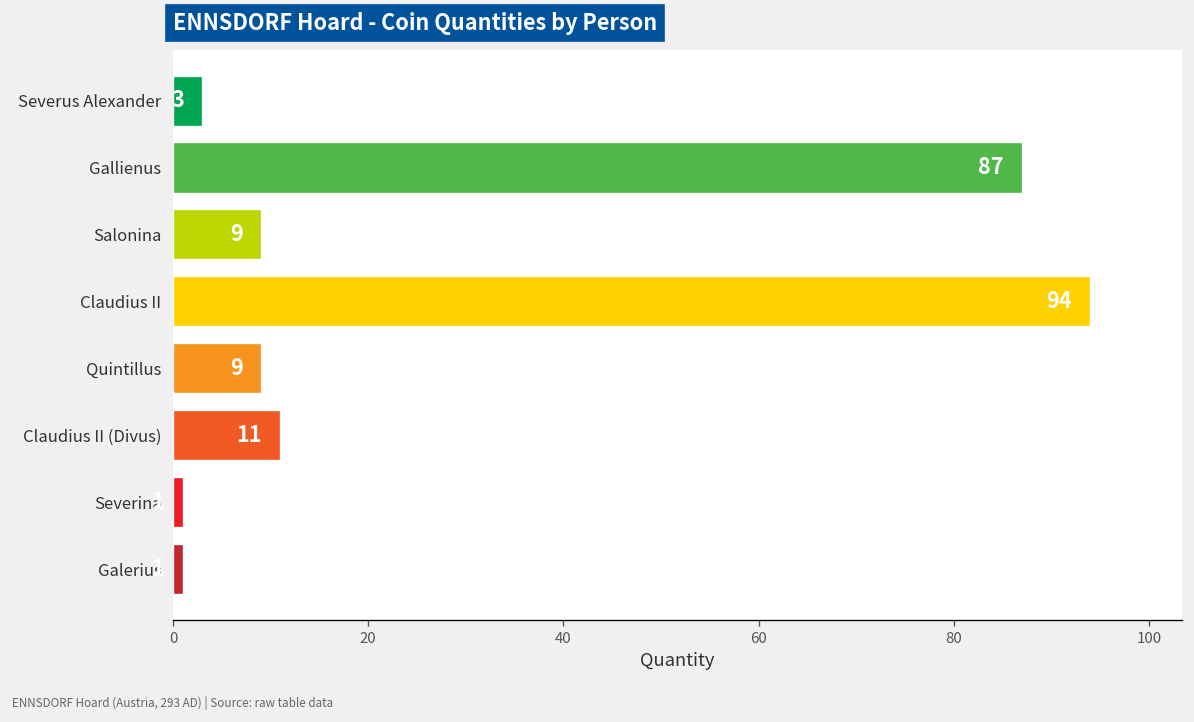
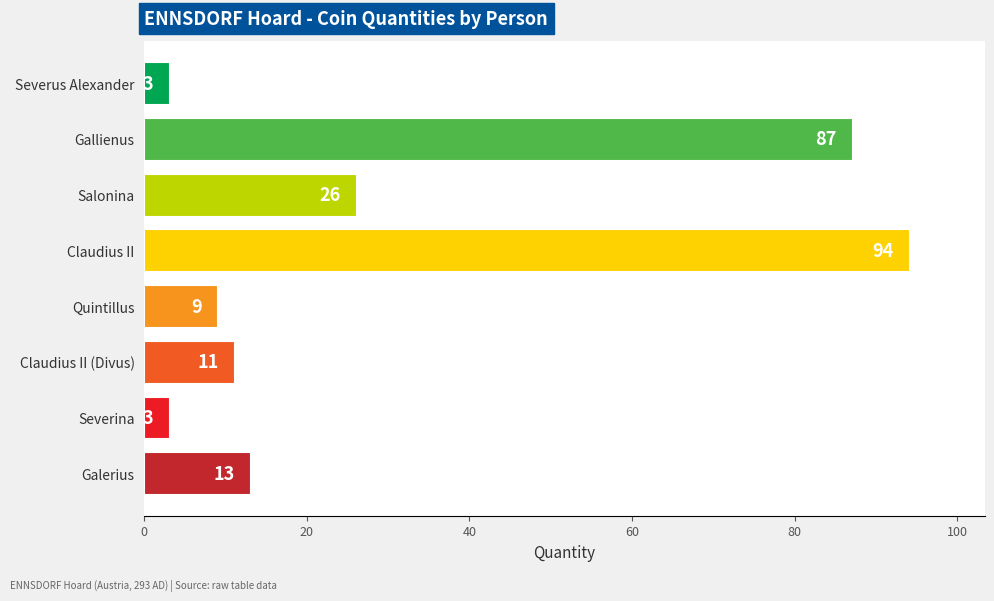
Salonina: 9 -> 26
Severina: 1 -> 3
Galerius: 1 -> 13
